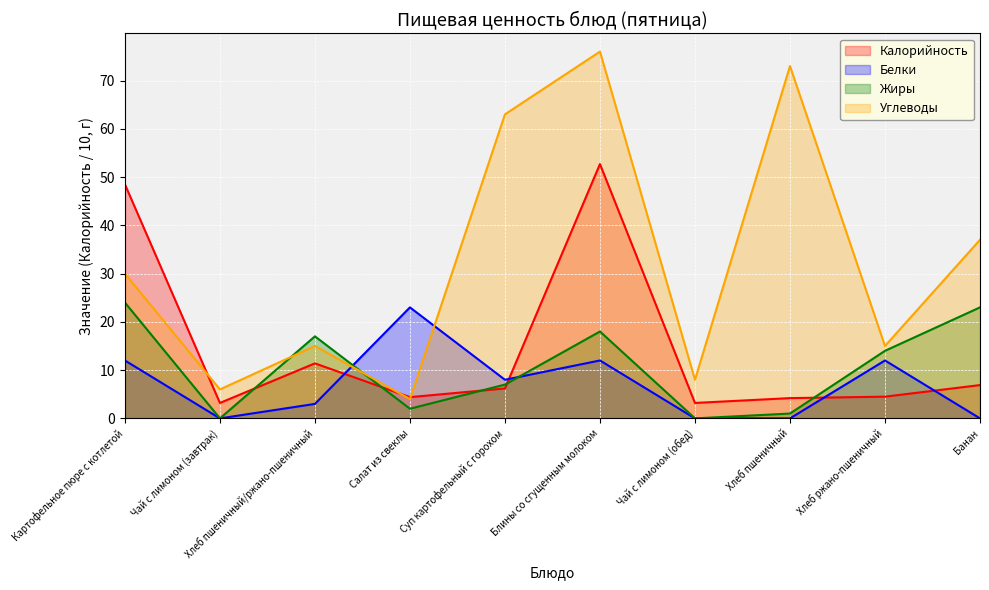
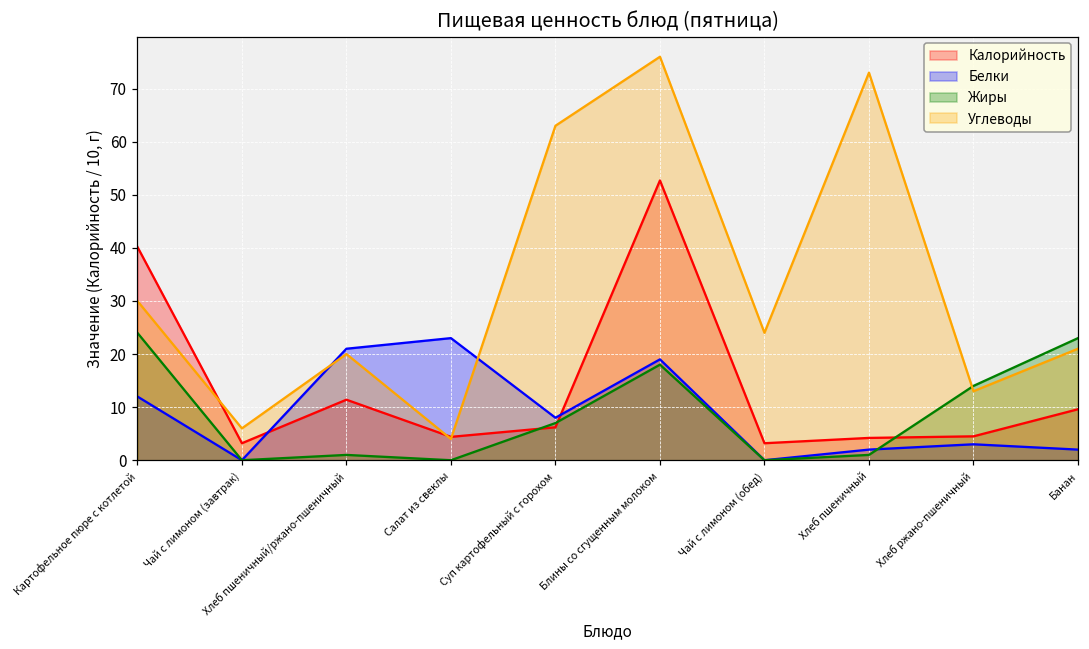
Калорийность, Картофельное пюре с котлетой: 49 -> 40
Белки, Хлеб пшеничный/ржано-пшеничный: 3 -> 21
Жиры, Хлеб пшеничный/ржано-пшеничный: 17 -> 1
Углеводы, Хлеб пшеничный/ржано-пшеничный: 15 -> 20
Жиры, Салат из свеклы: 2 -> 0
Белки, Блины со сгущенным молоком: 12 -> 19
Углеводы, Чай с лимоном (обед): 8 -> 24
Белки, Хлеб пшеничный: 0 -> 2
Белки, Хлеб ржано-пшеничный: 12 -> 3
Углеводы, Хлеб ржано-пшеничный: 15 -> 13
Калорийность, Банан: 7 -> 10
Белки, Банан: 0 -> 2
Углеводы, Банан: 37 -> 21
